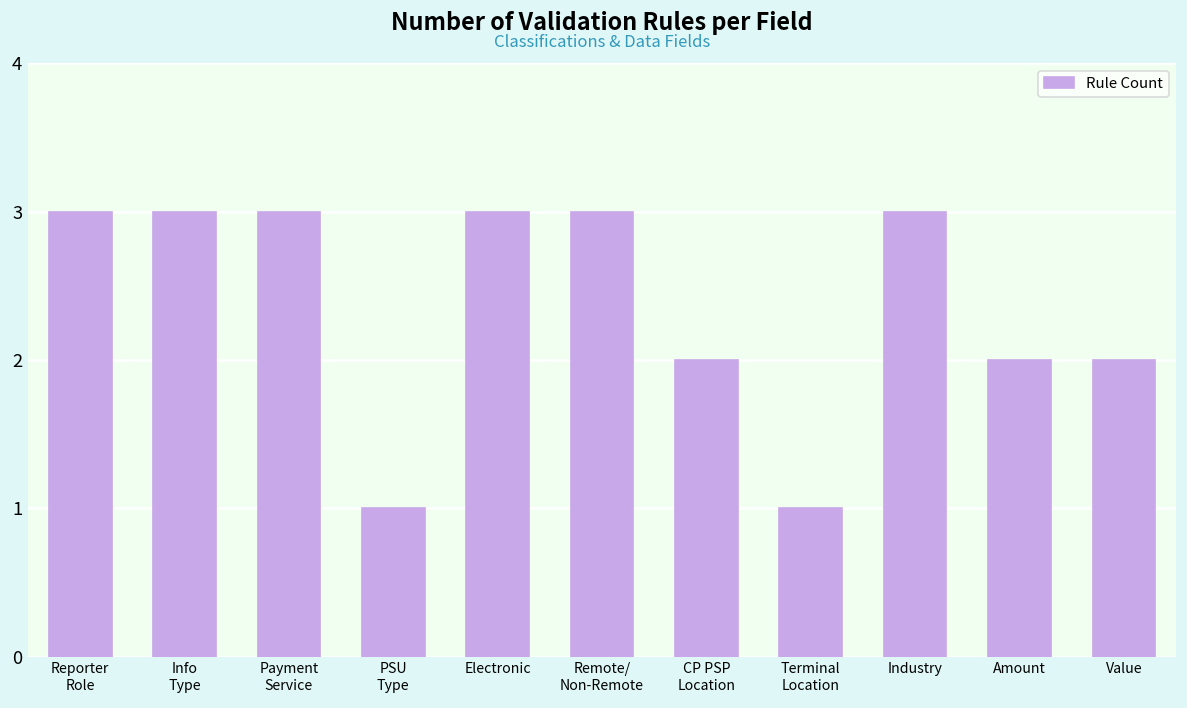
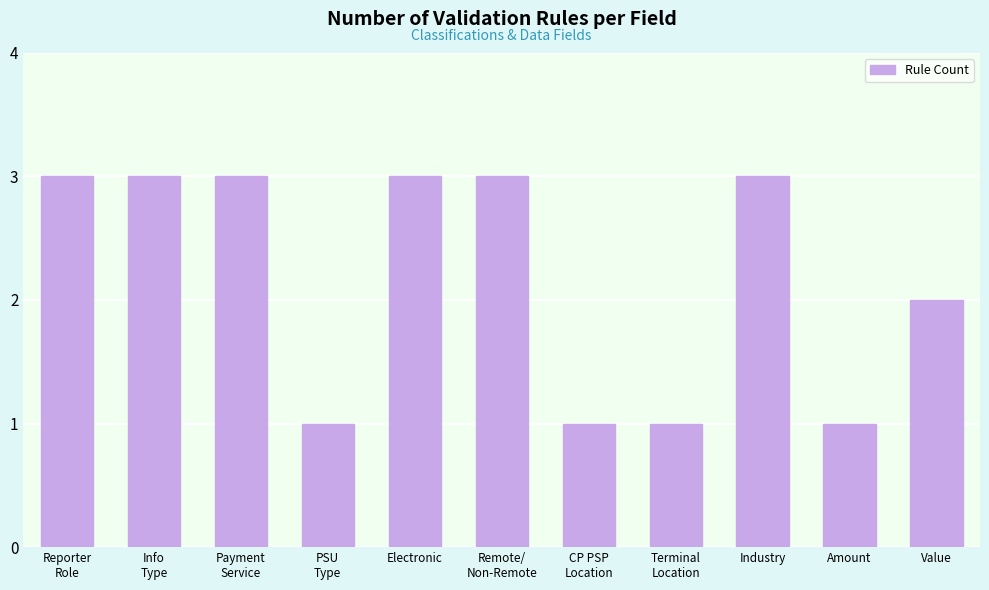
CP PSP Location: 2 -> 1
Amount: 2 -> 1
